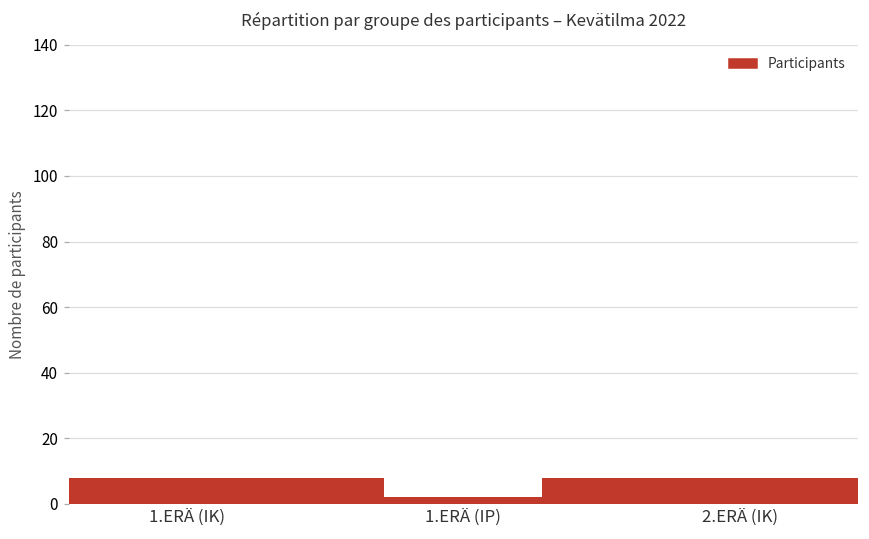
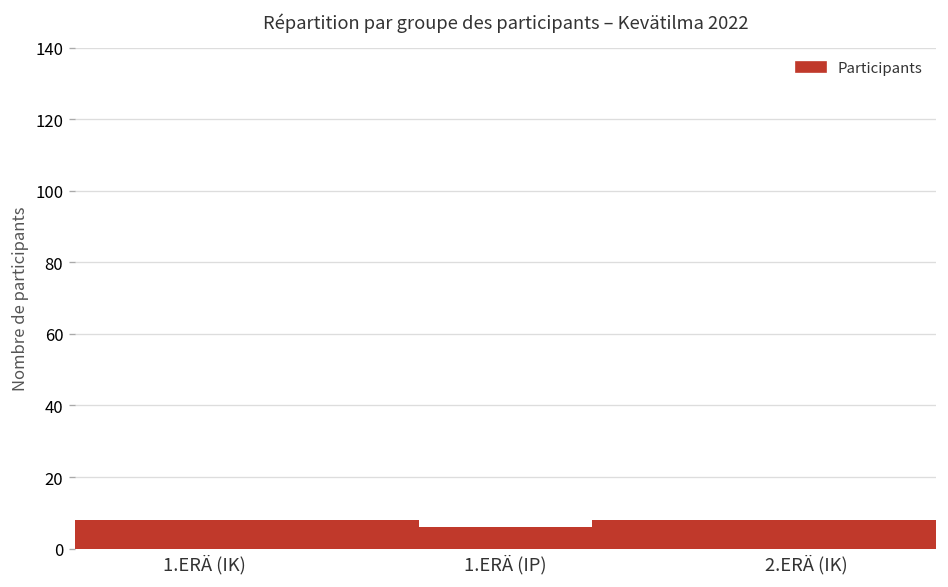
1.ERÄ (IP): 2 -> 6
